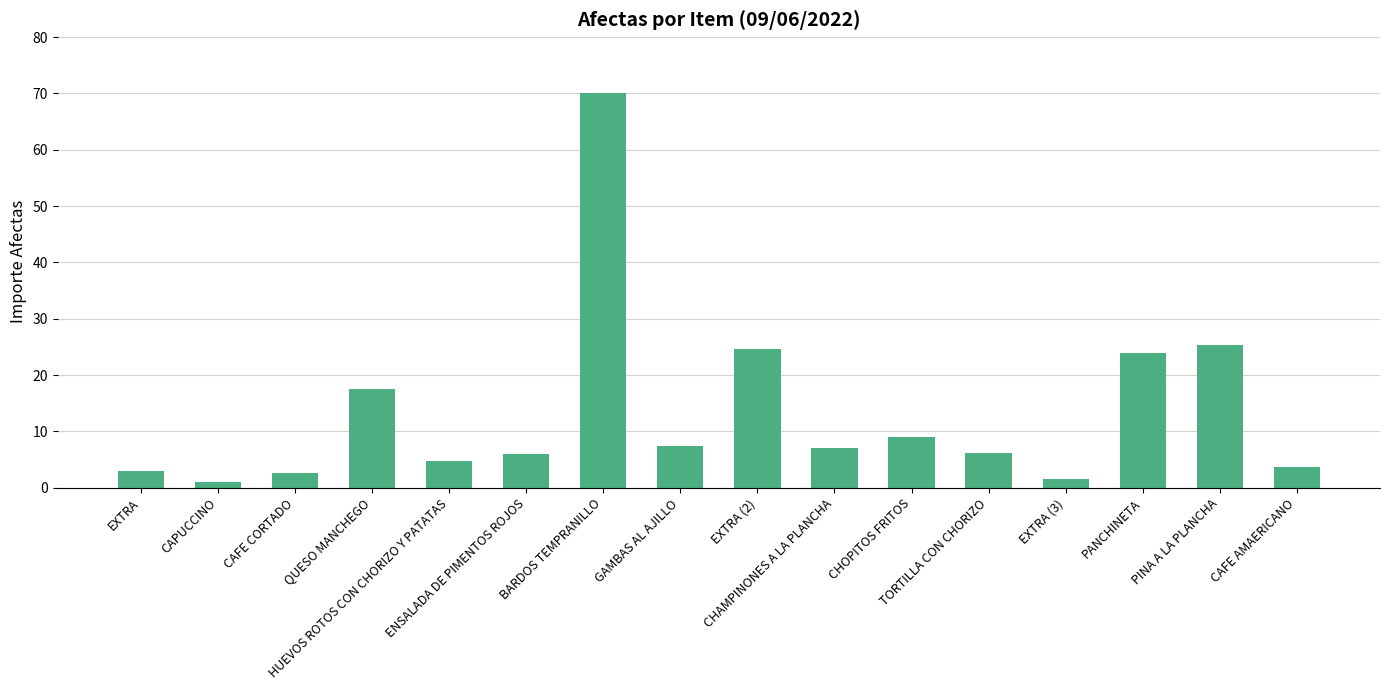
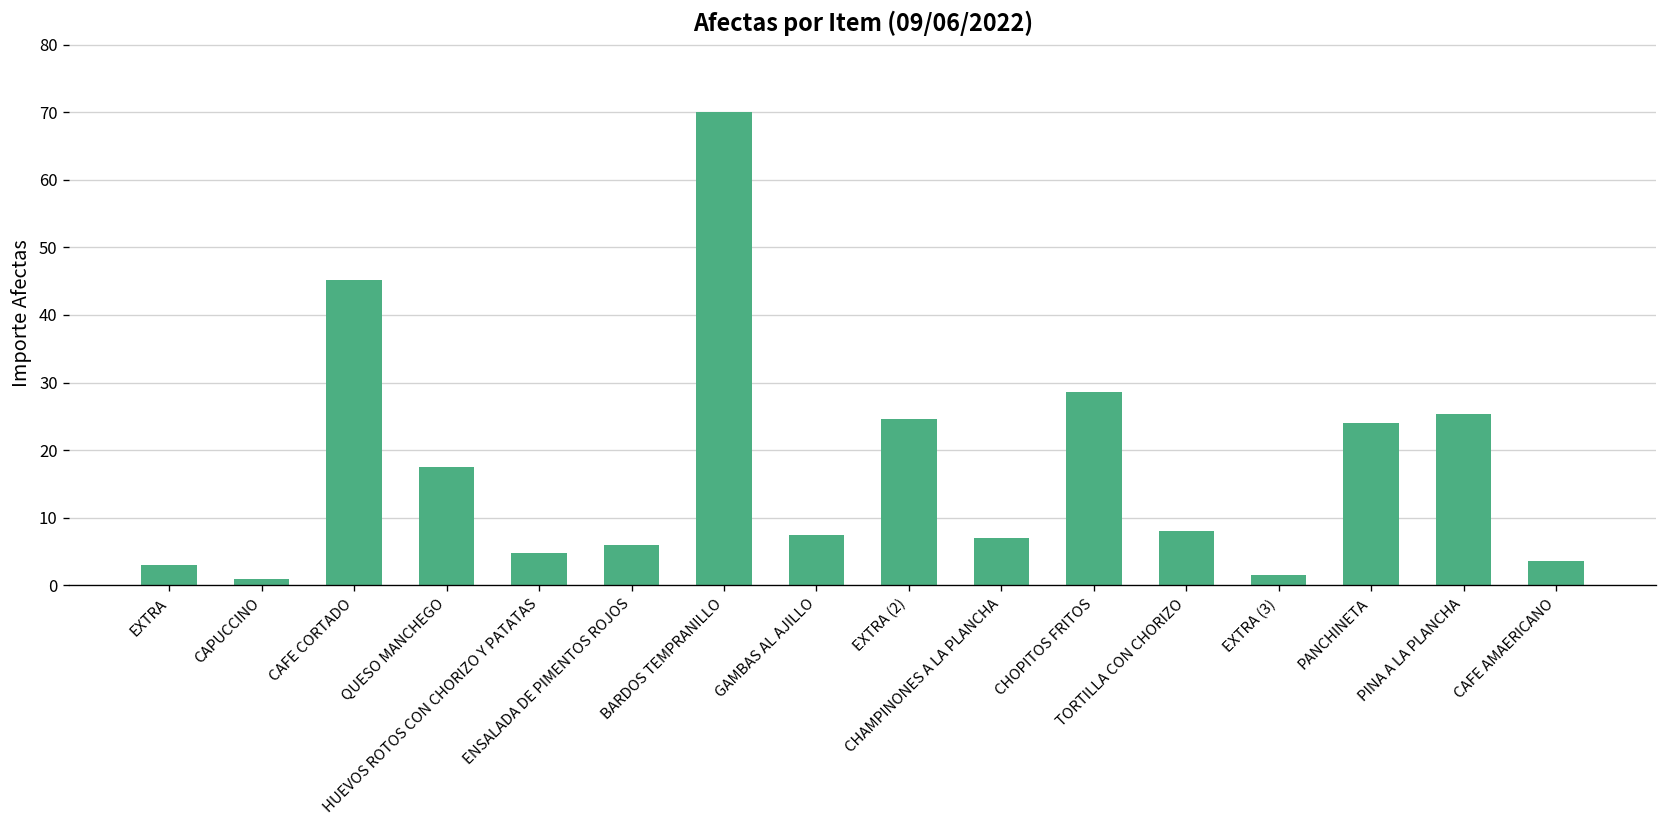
CAFE CORTADO: 3 -> 45
CHOPITOS FRITOS: 9 -> 29
TORTILLA CON CHORIZO: 6 -> 8
